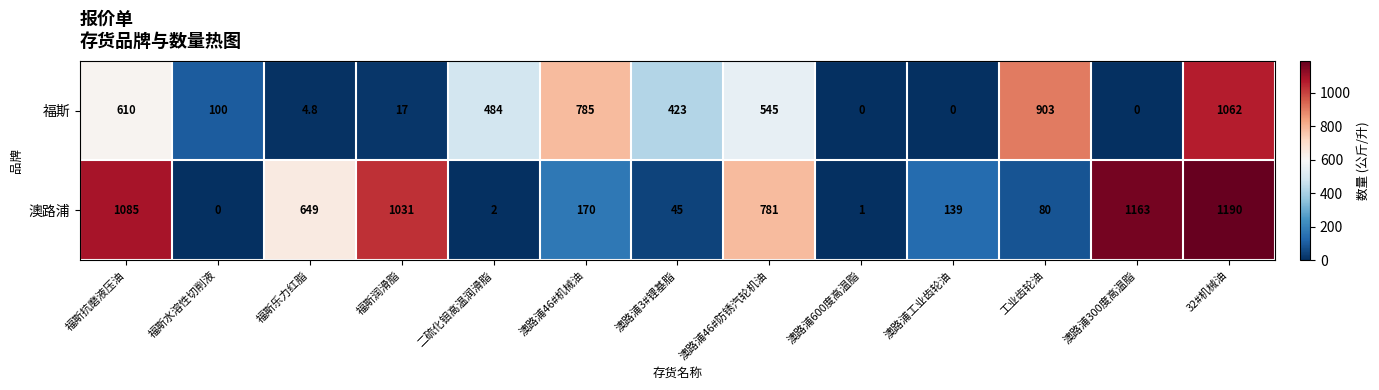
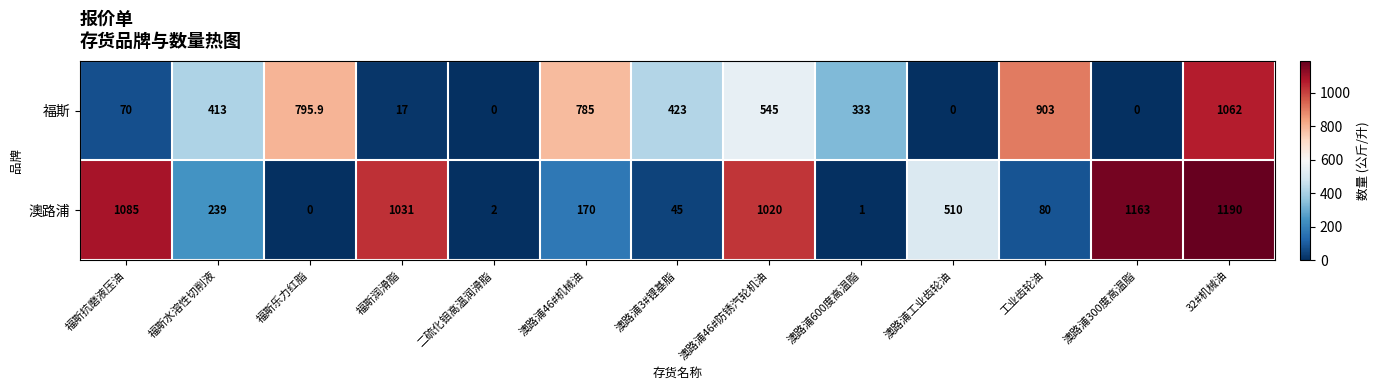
福斯, 福斯抗磨液压油: 610 -> 70
福斯, 福斯水溶性切削液: 100 -> 413
福斯, 福斯乐力红脂: 4.8 -> 795.9
福斯, 二硫化钼高温润滑脂: 484 -> 0
福斯, 澳路浦600度高温脂: 0 -> 333
澳路浦, 福斯水溶性切削液: 0 -> 239
澳路浦, 福斯乐力红脂: 649 -> 0
澳路浦, 澳路浦46#防锈汽轮机油: 781 -> 1020
澳路浦, 澳路浦工业齿轮油: 139 -> 510
